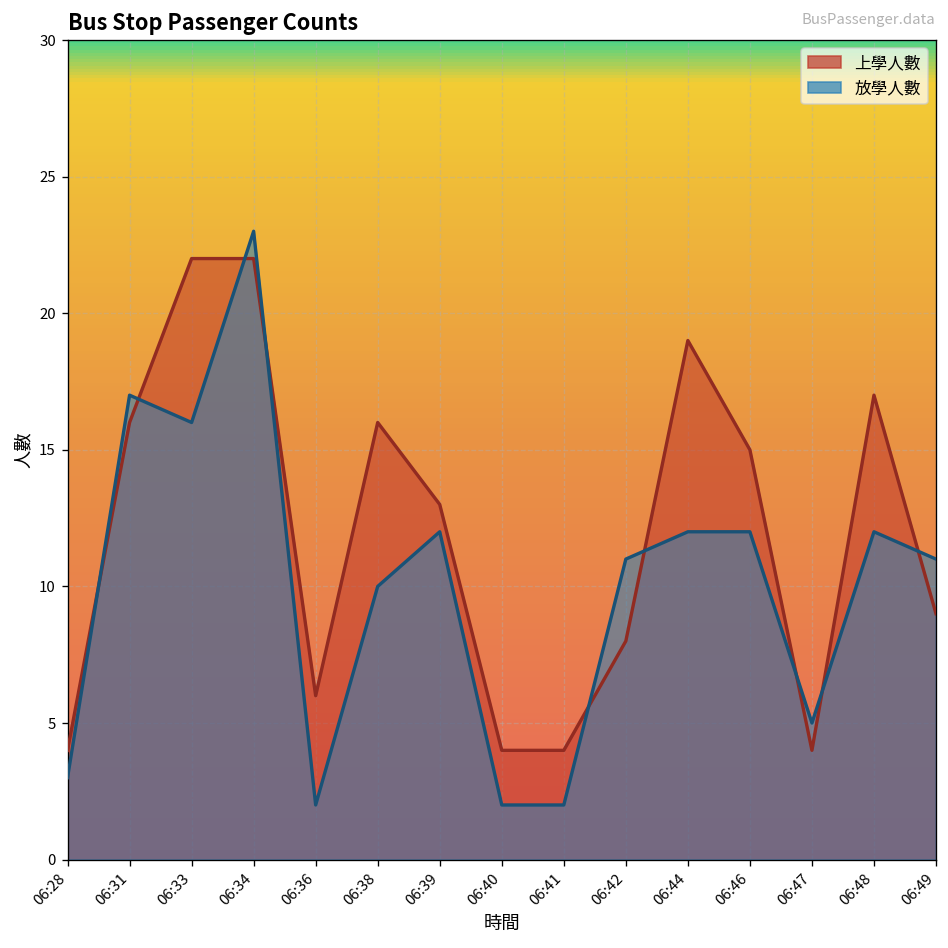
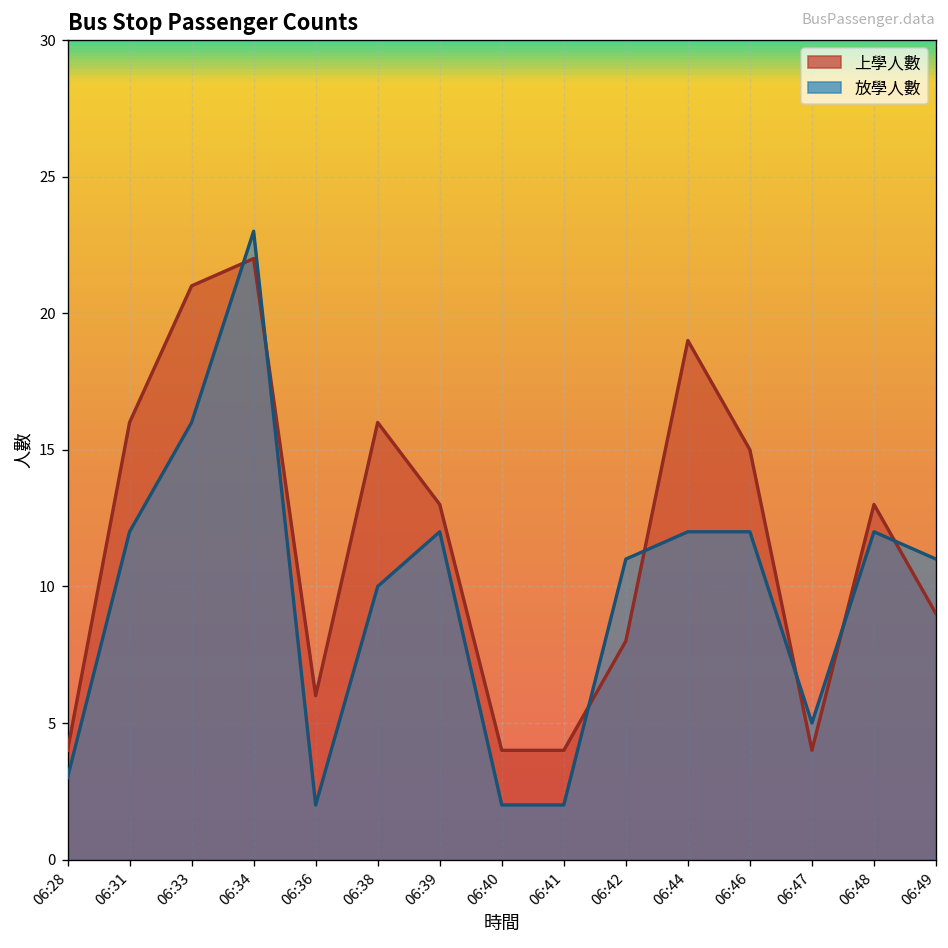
放學人數, 06:31: 17 -> 12
上學人數, 06:33: 22 -> 21
上學人數, 06:48: 17 -> 13
